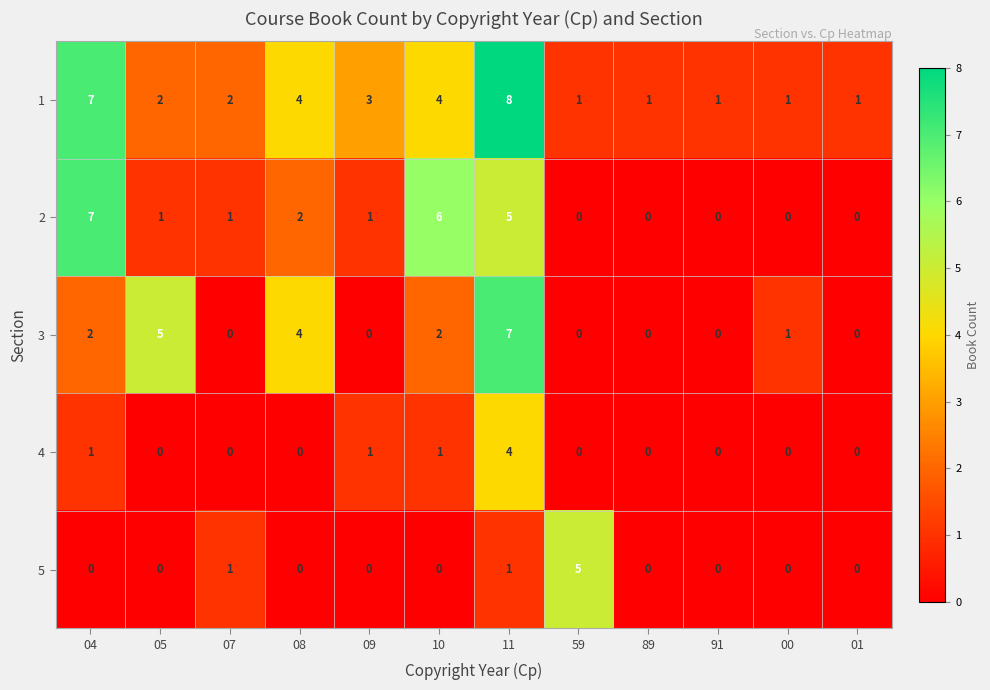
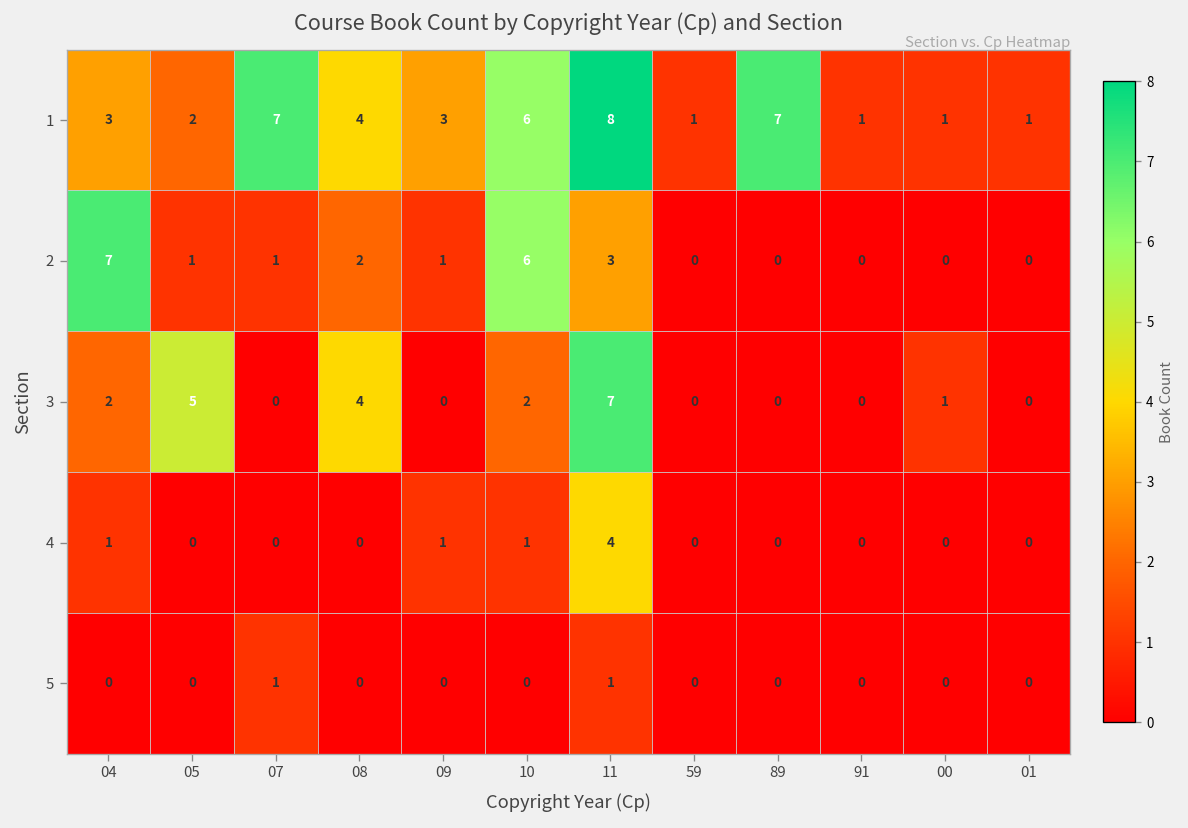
1, 04: 7 -> 3
1, 07: 2 -> 7
1, 10: 4 -> 6
1, 89: 1 -> 7
2, 11: 5 -> 3
5, 59: 5 -> 0
